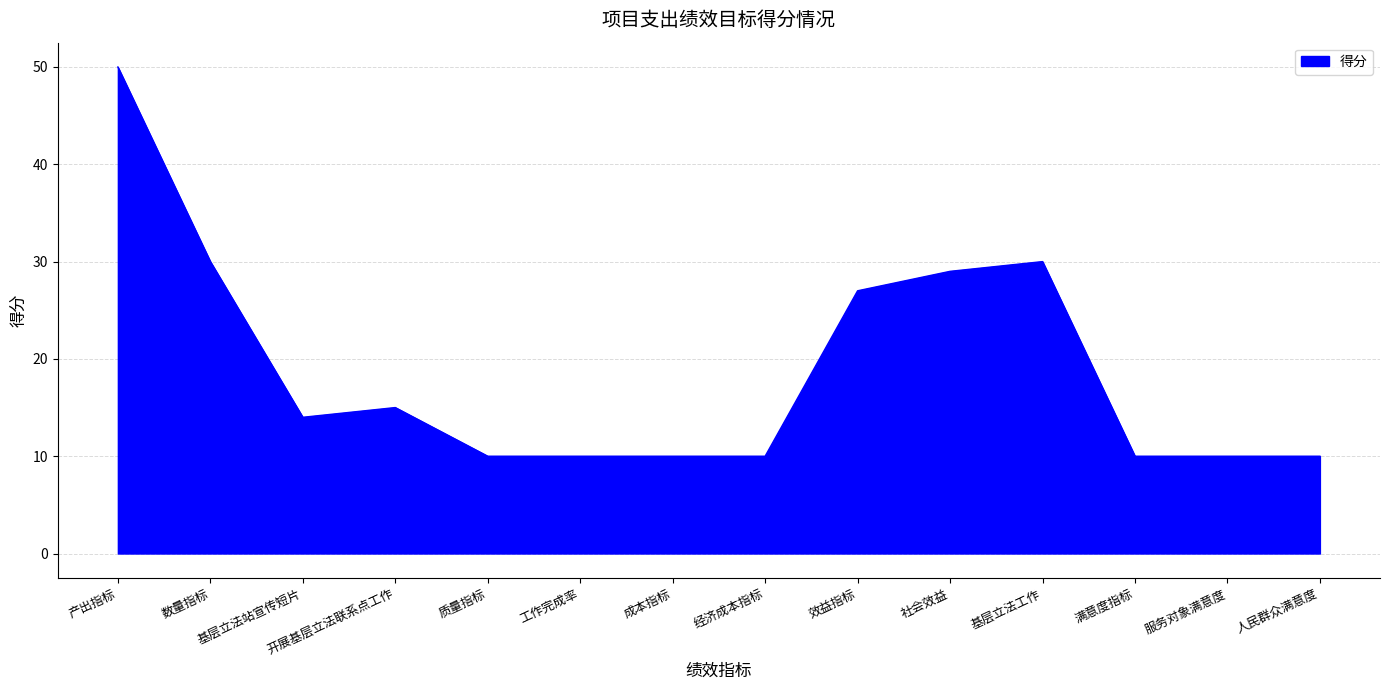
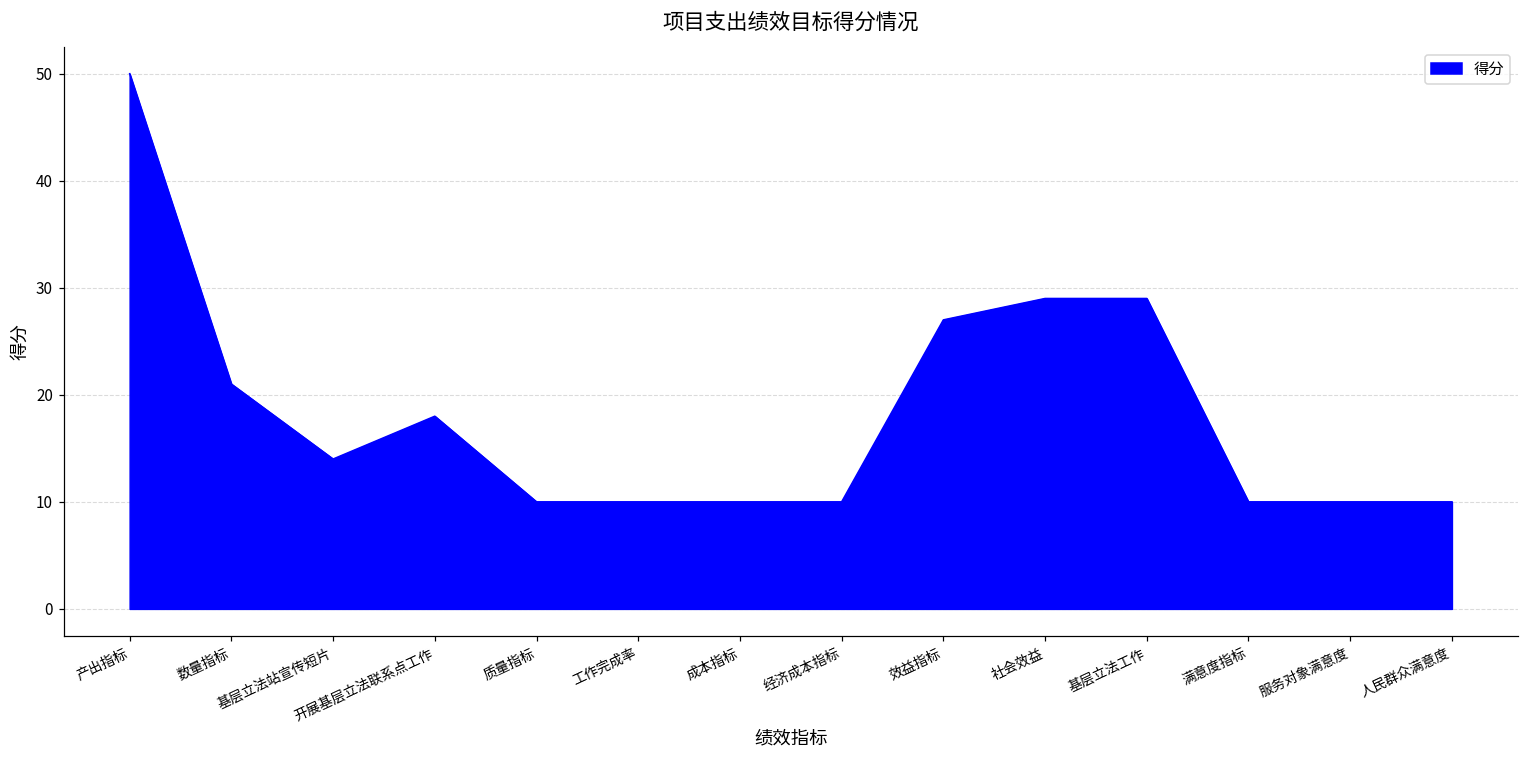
数量指标: 30 -> 21
开展基层立法联系点工作: 15 -> 18
基层立法工作: 30 -> 29
